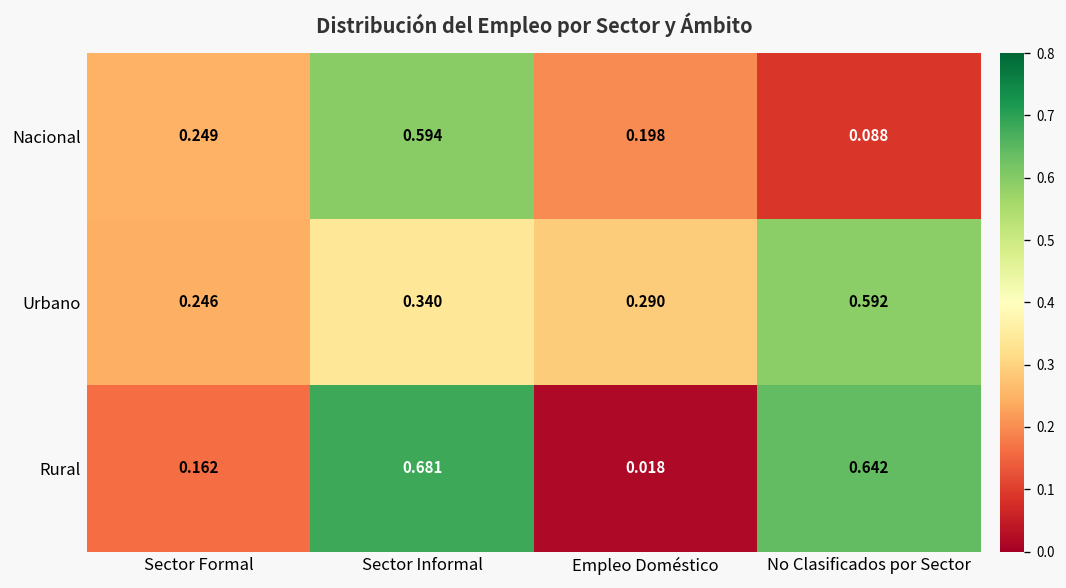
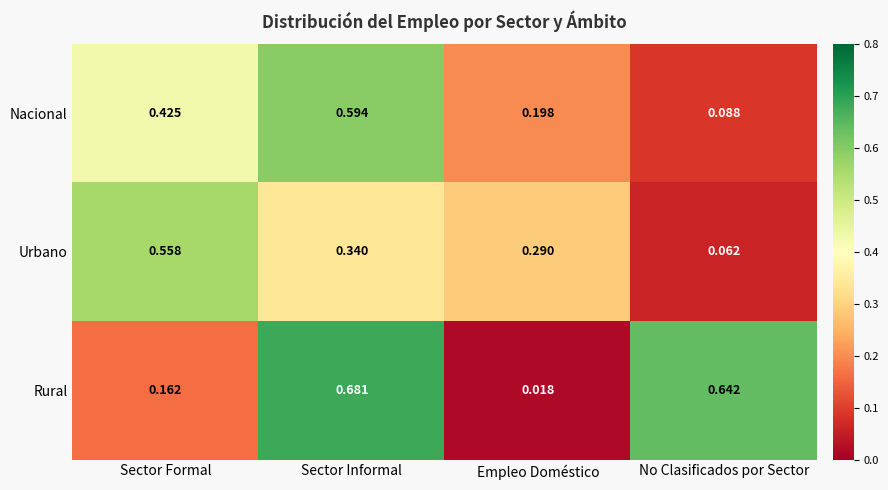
Nacional, Sector Formal: 0.249 -> 0.425
Urbano, Sector Formal: 0.246 -> 0.558
Urbano, No Clasificados por Sector: 0.592 -> 0.062
